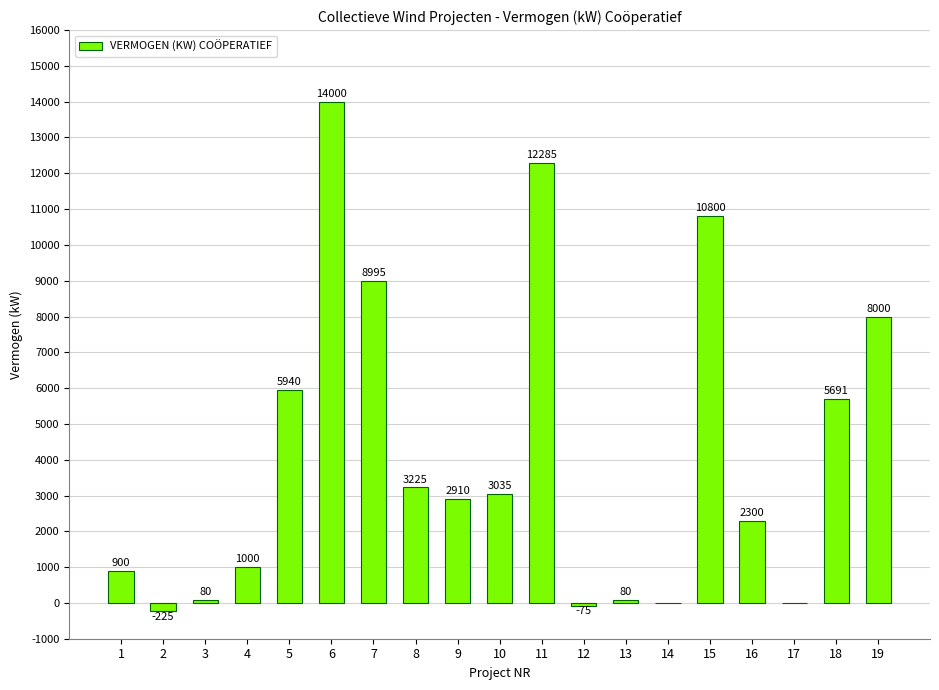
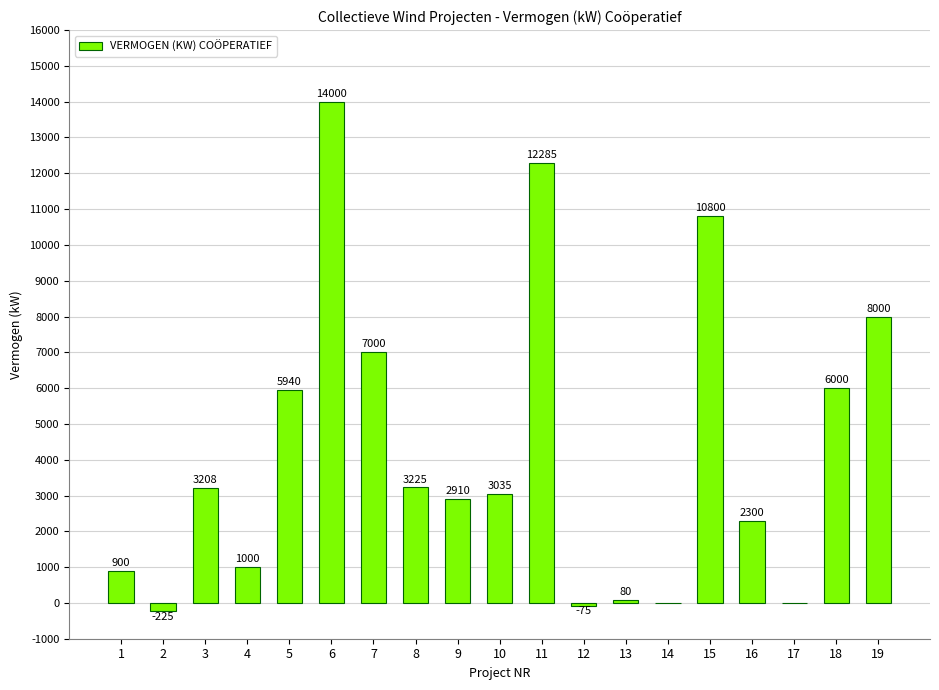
3: 80 -> 3208
7: 8995 -> 7000
18: 5691 -> 6000
